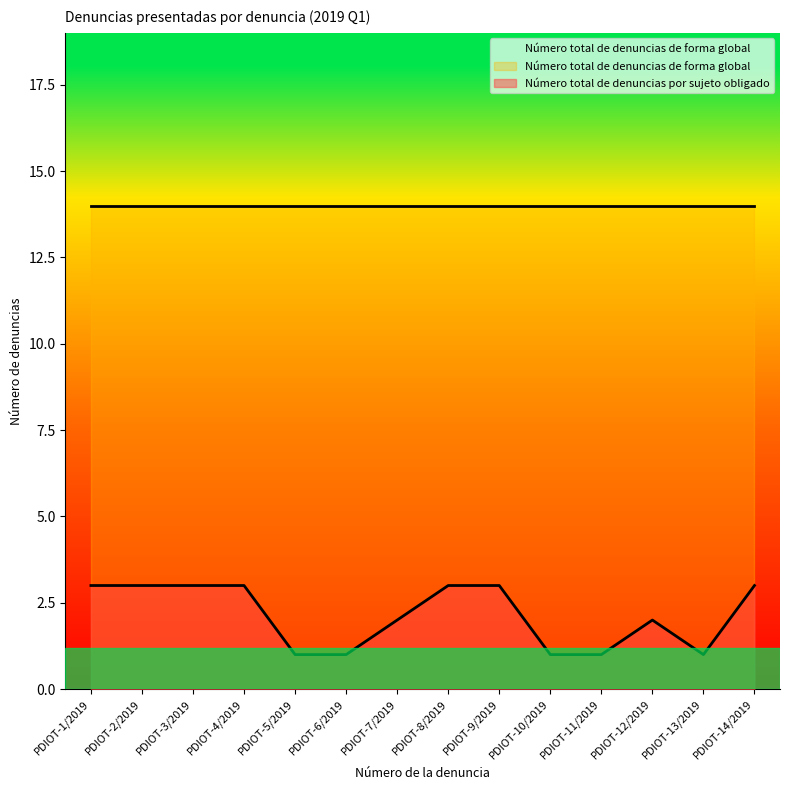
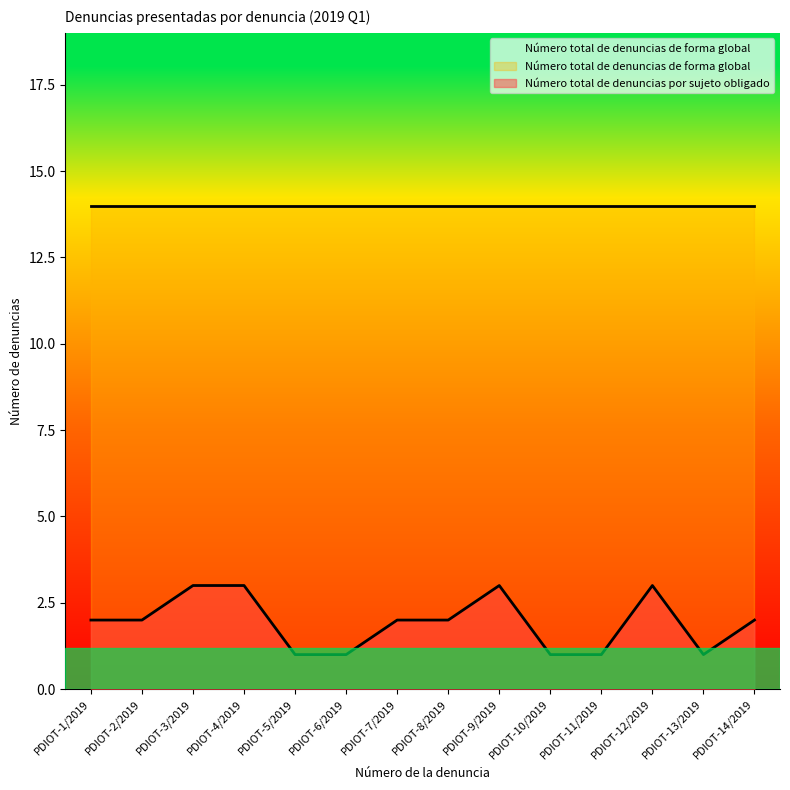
Número total de denuncias por sujeto obligado, PDIOT-1/2019: 3 -> 2
Número total de denuncias por sujeto obligado, PDIOT-2/2019: 3 -> 2
Número total de denuncias por sujeto obligado, PDIOT-8/2019: 3 -> 2
Número total de denuncias por sujeto obligado, PDIOT-12/2019: 2 -> 3
Número total de denuncias por sujeto obligado, PDIOT-14/2019: 3 -> 2
